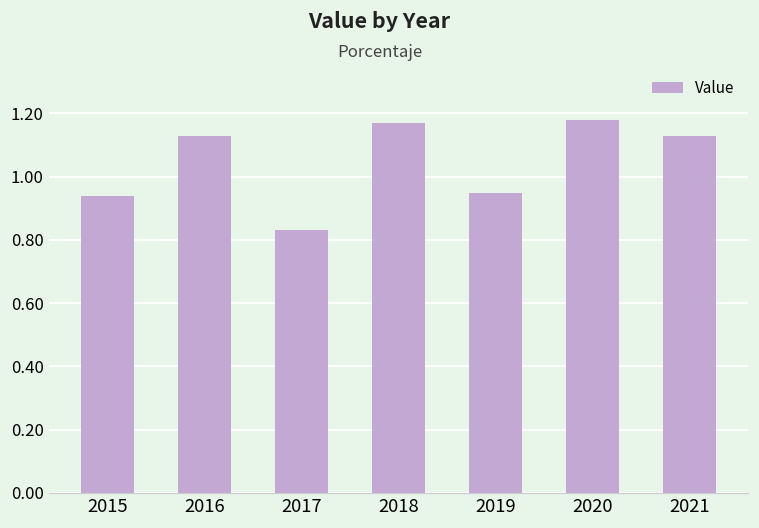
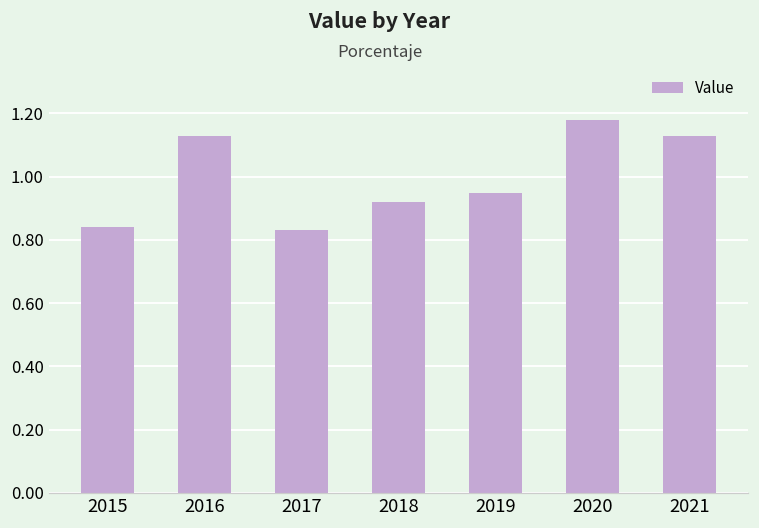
2015: 0.94 -> 0.84
2018: 1.17 -> 0.92
